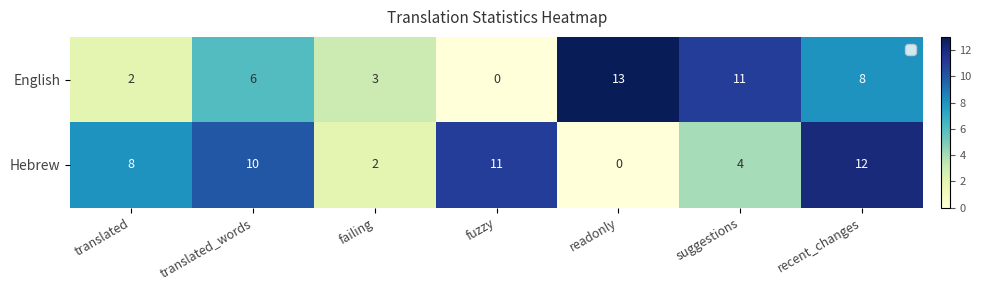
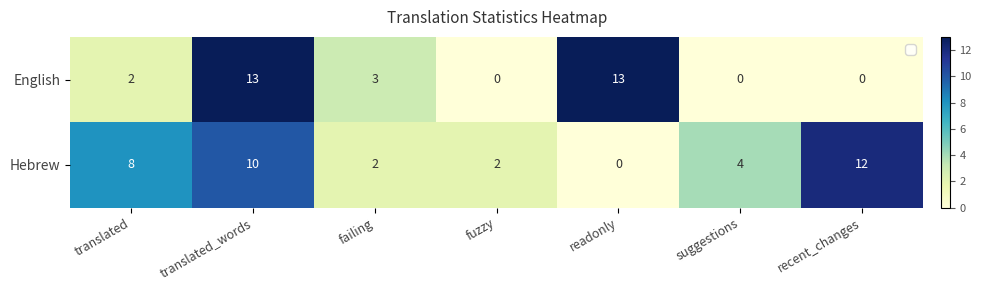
English, translated_words: 6 -> 13
English, suggestions: 11 -> 0
English, recent_changes: 8 -> 0
Hebrew, fuzzy: 11 -> 2
